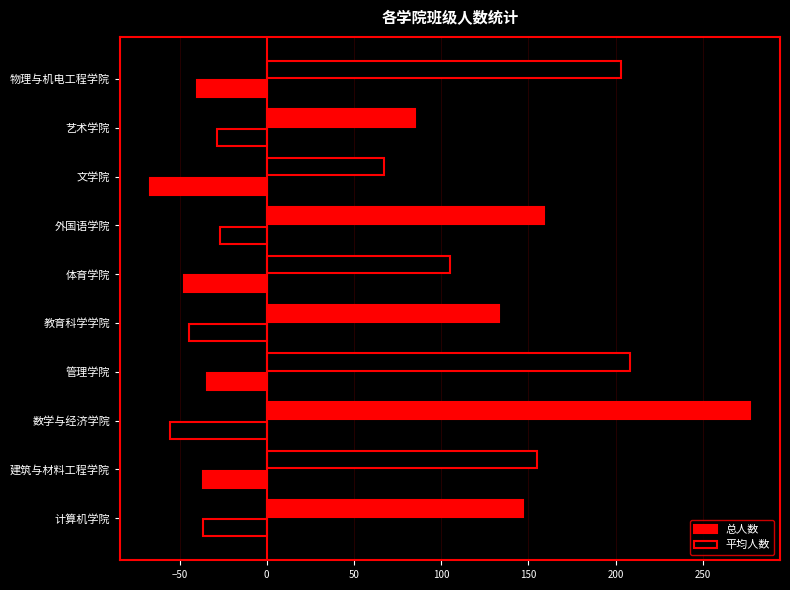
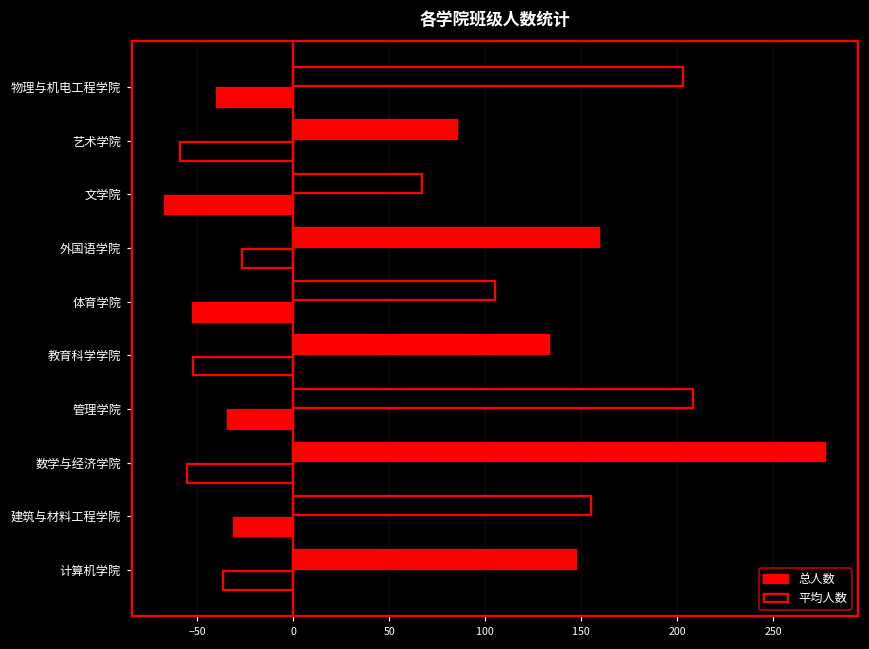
平均人数, 艺术学院: -28 -> -59
平均人数, 体育学院: -47 -> -53
平均人数, 教育科学学院: -44 -> -52
平均人数, 建筑与材料工程学院: -37 -> -31
